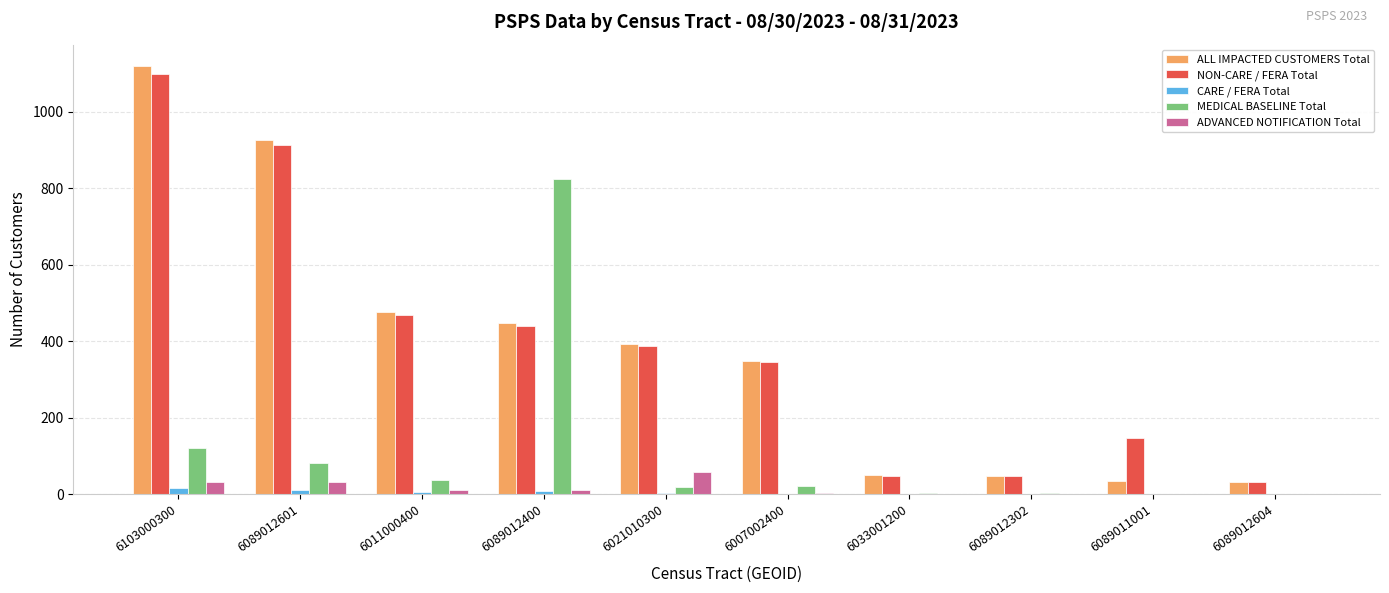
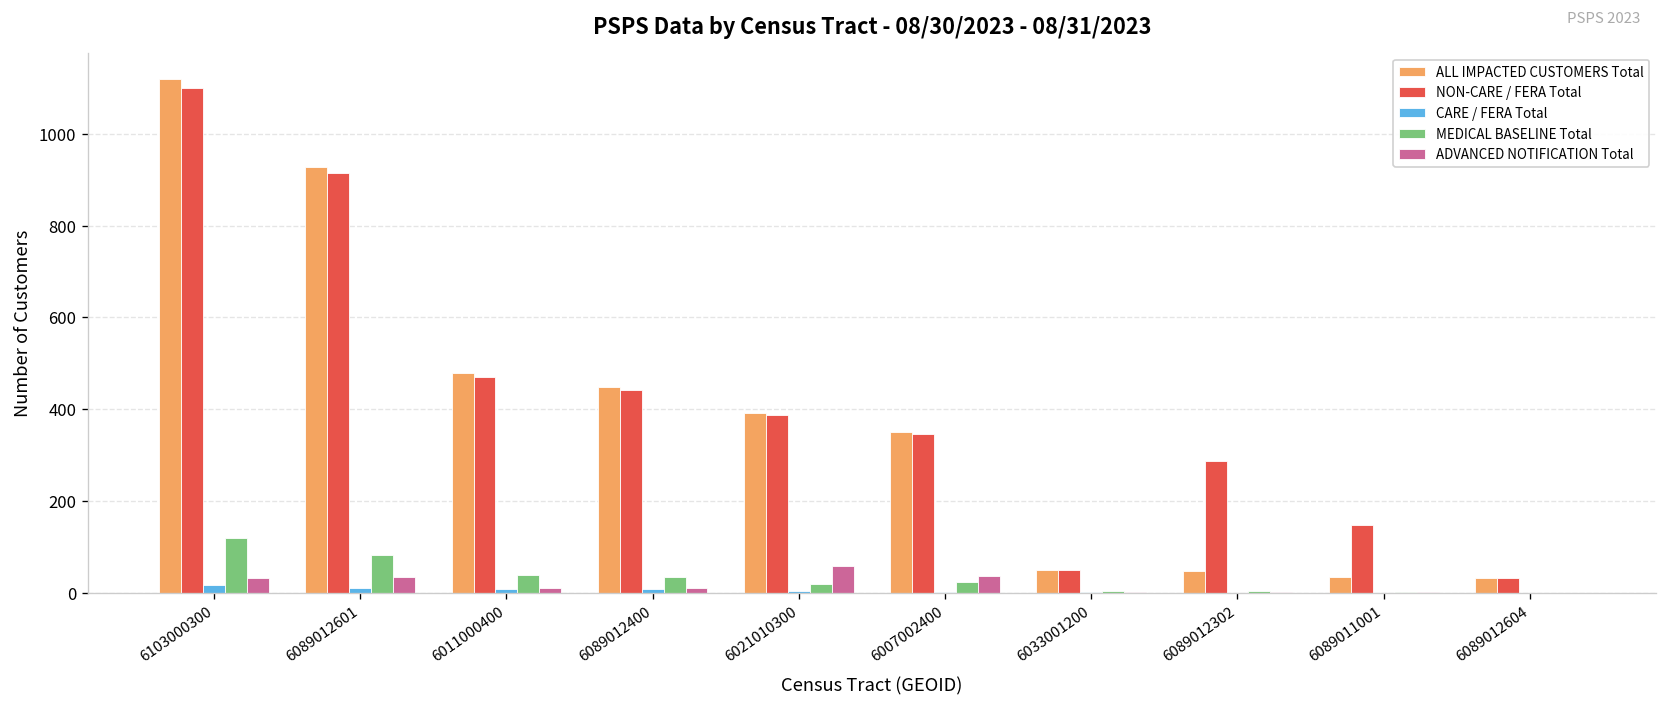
MEDICAL BASELINE Total, 6089012400: 830 -> 30
ADVANCED NOTIFICATION Total, 6007002400: 0 -> 40
NON-CARE / FERA Total, 6089012302: 50 -> 290
